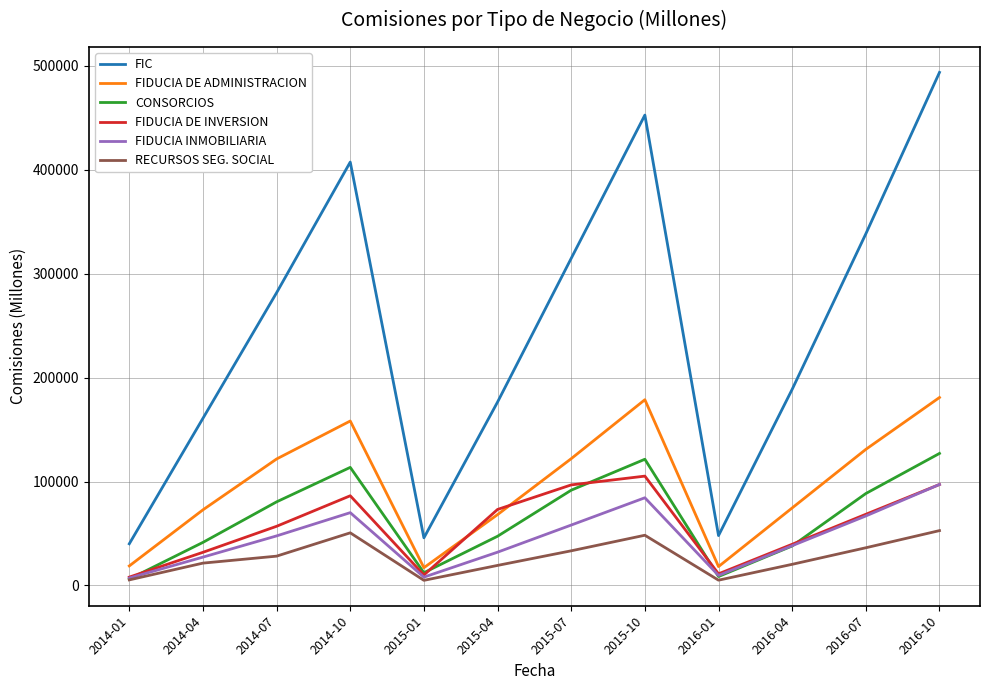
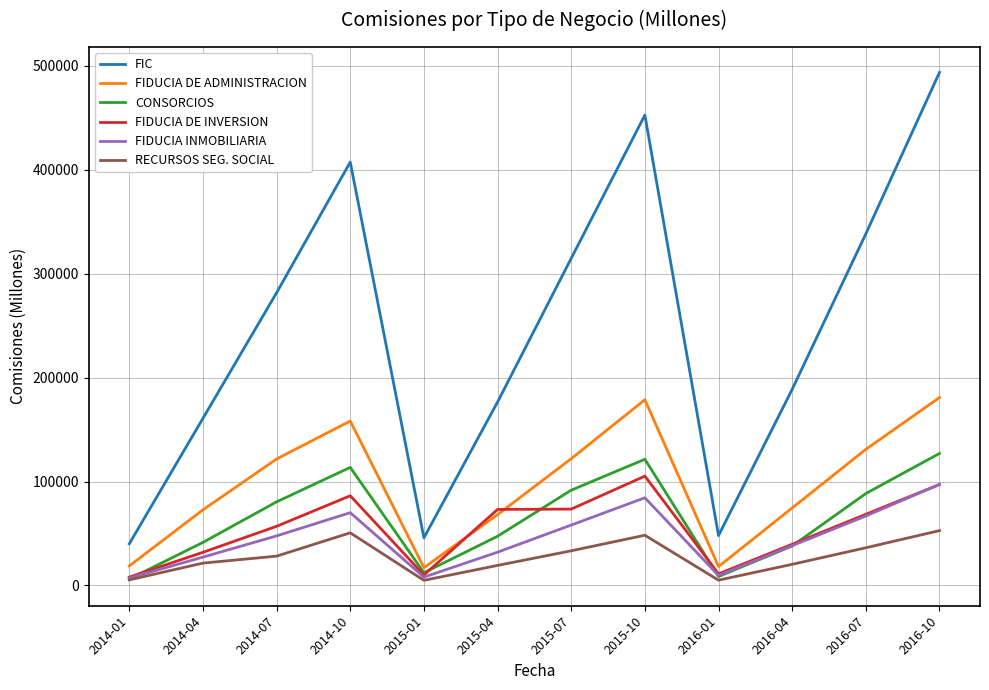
FIDUCIA DE INVERSION, 2015-07: 97000 -> 73000
